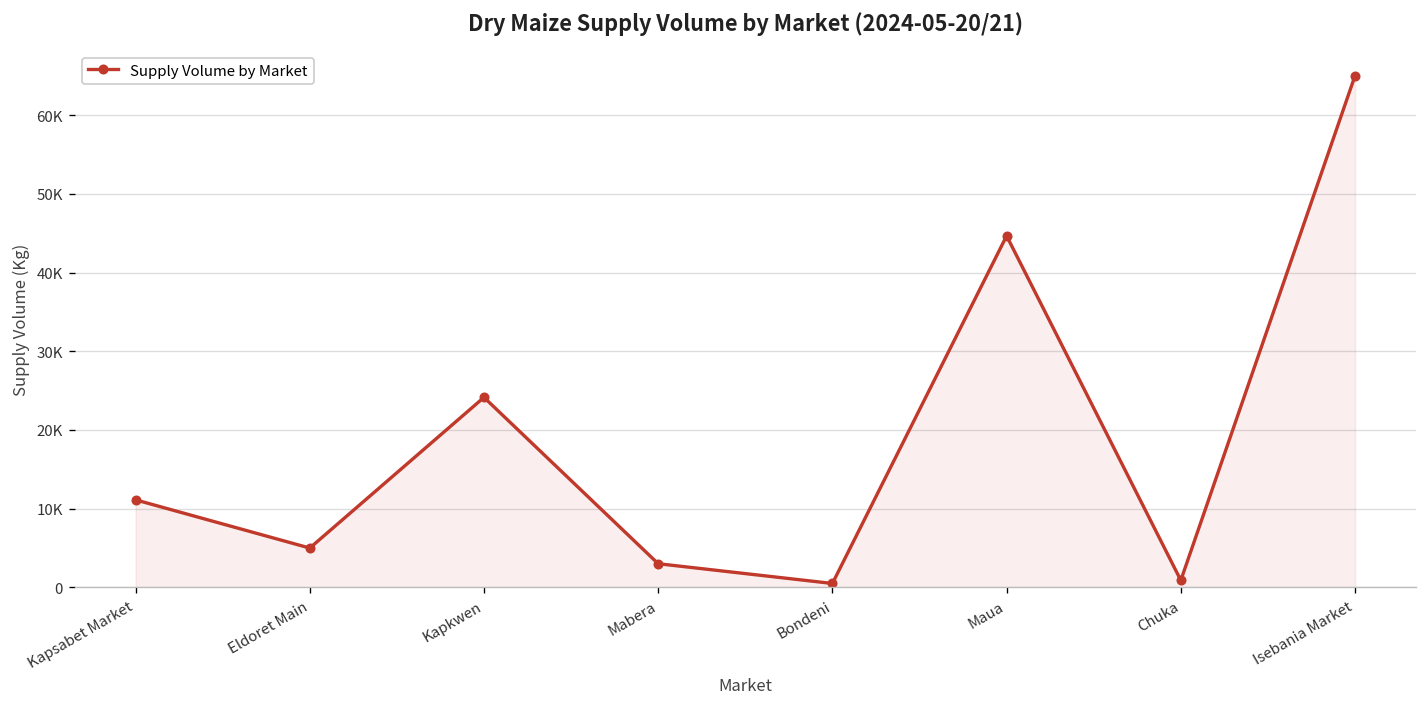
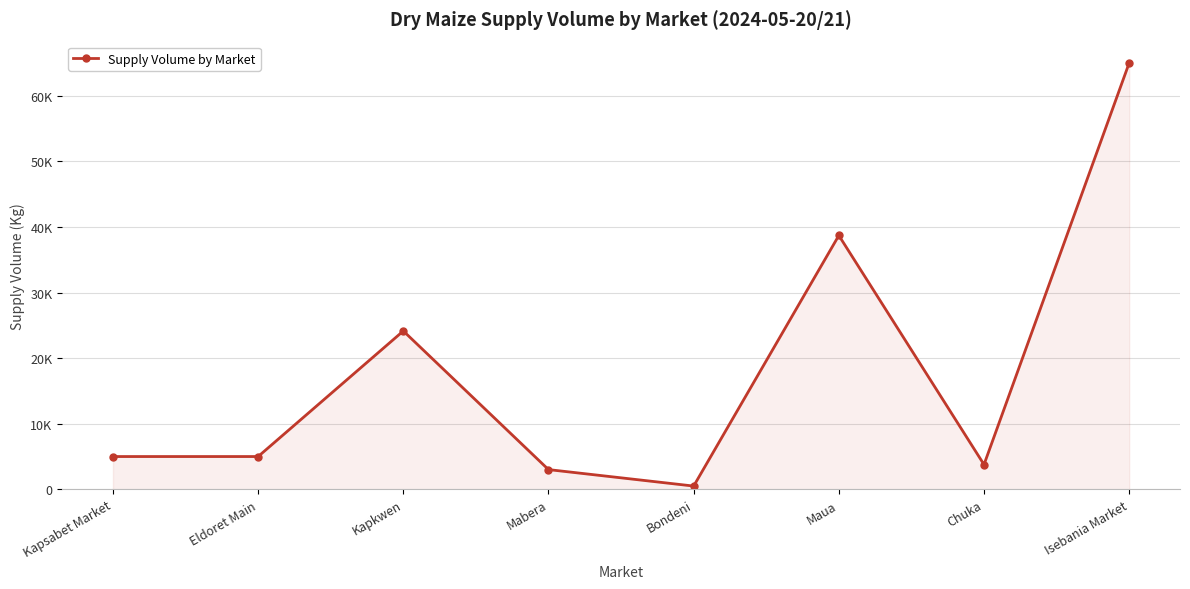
Kapsabet Market: 11000 -> 5000
Maua: 45000 -> 39000
Chuka: 1000 -> 4000
